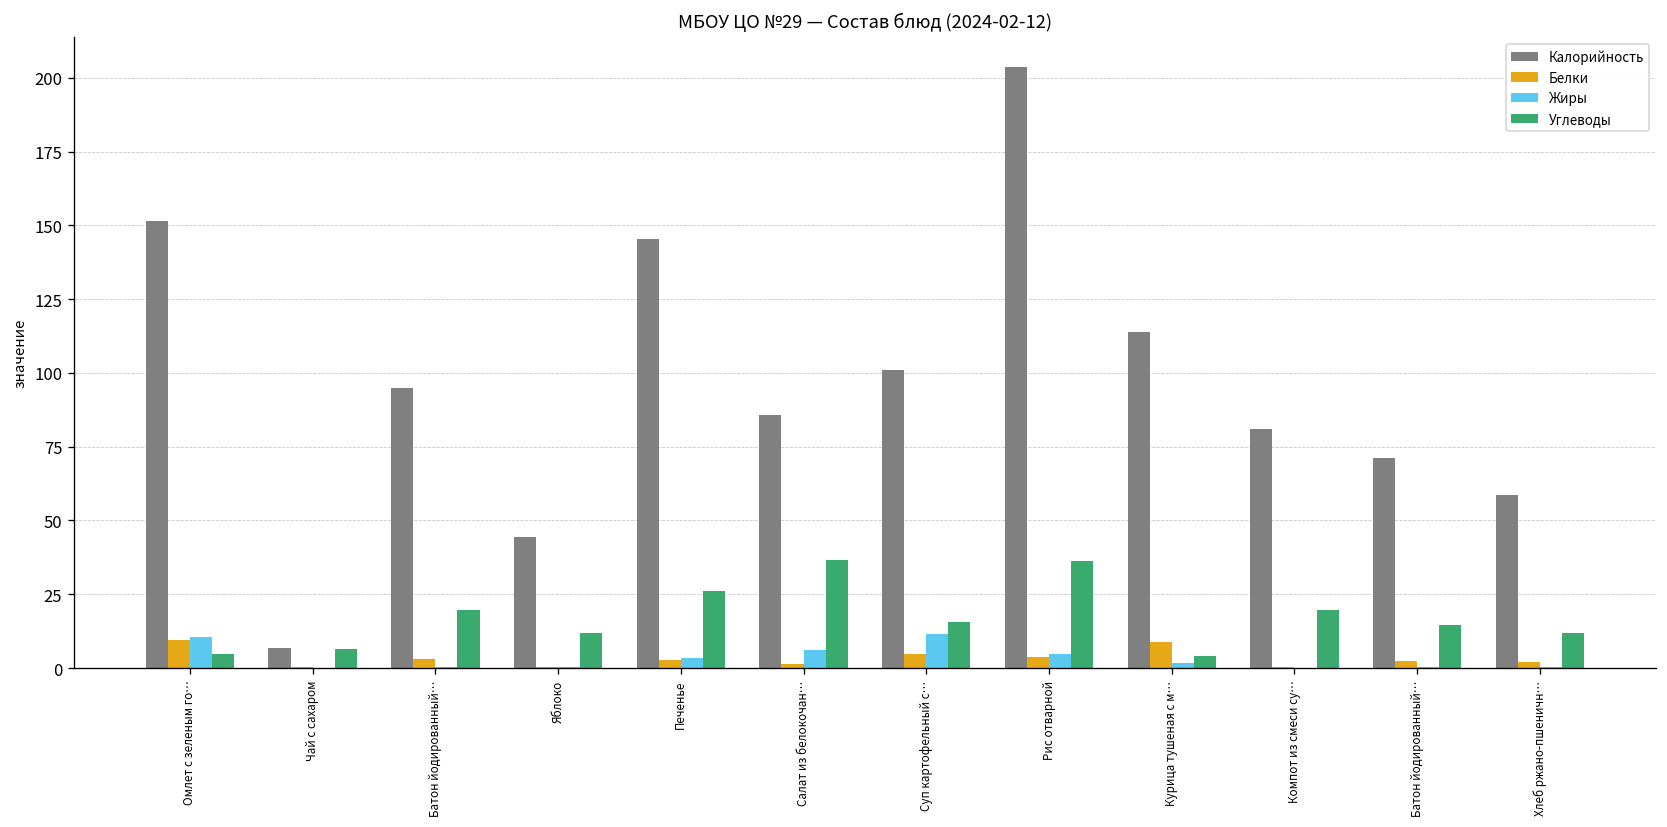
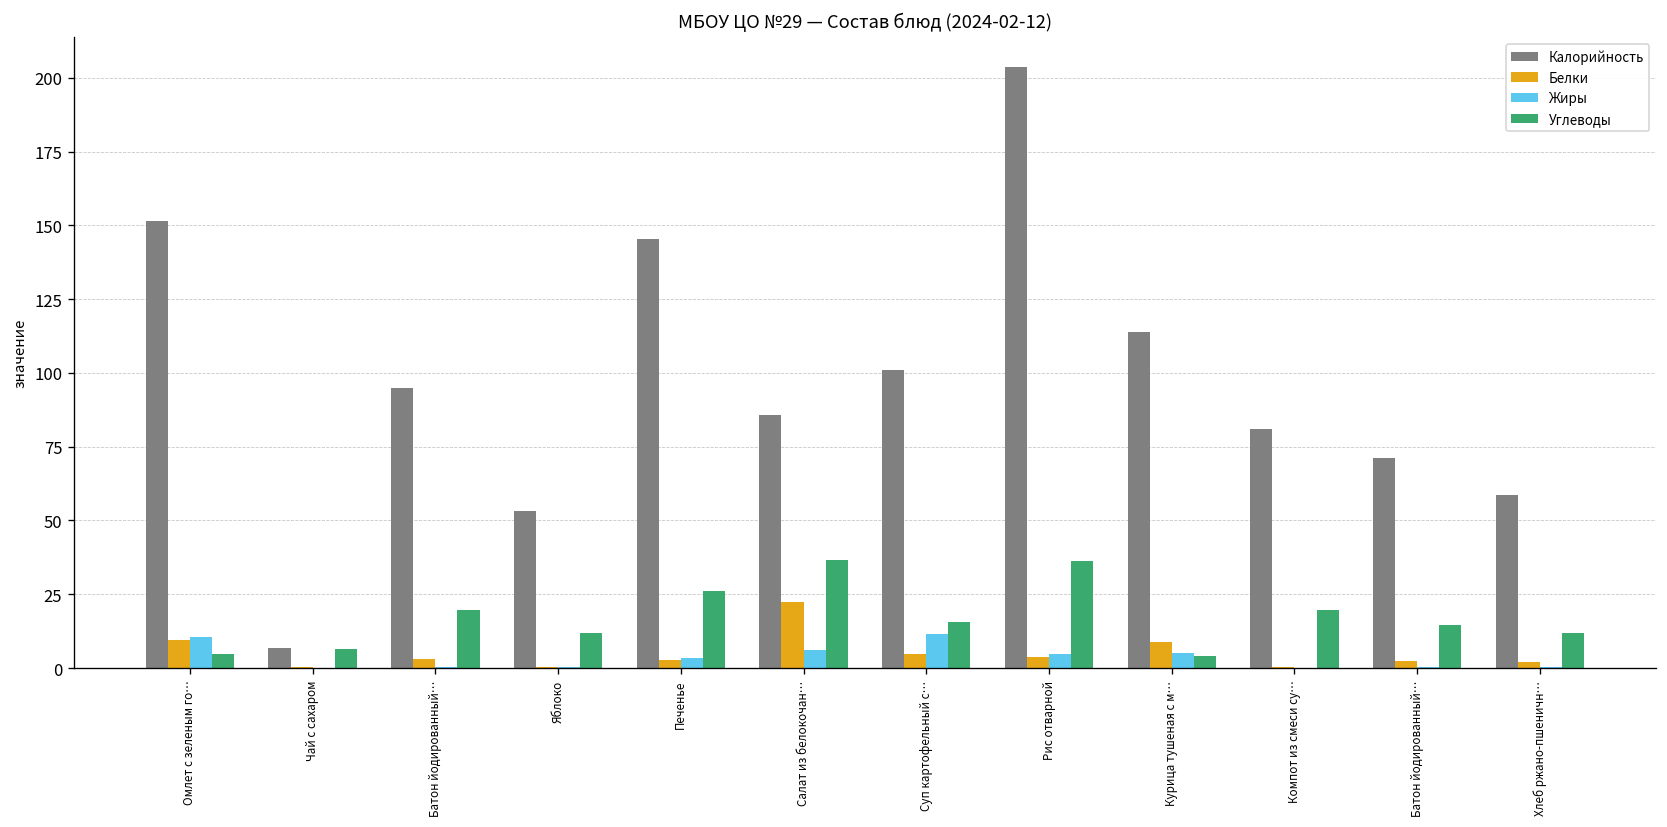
Калорийность, Яблоко: 44 -> 53
Белки, Салат из белокочан…: 2 -> 22
Жиры, Курица тушеная с м…: 2 -> 5
